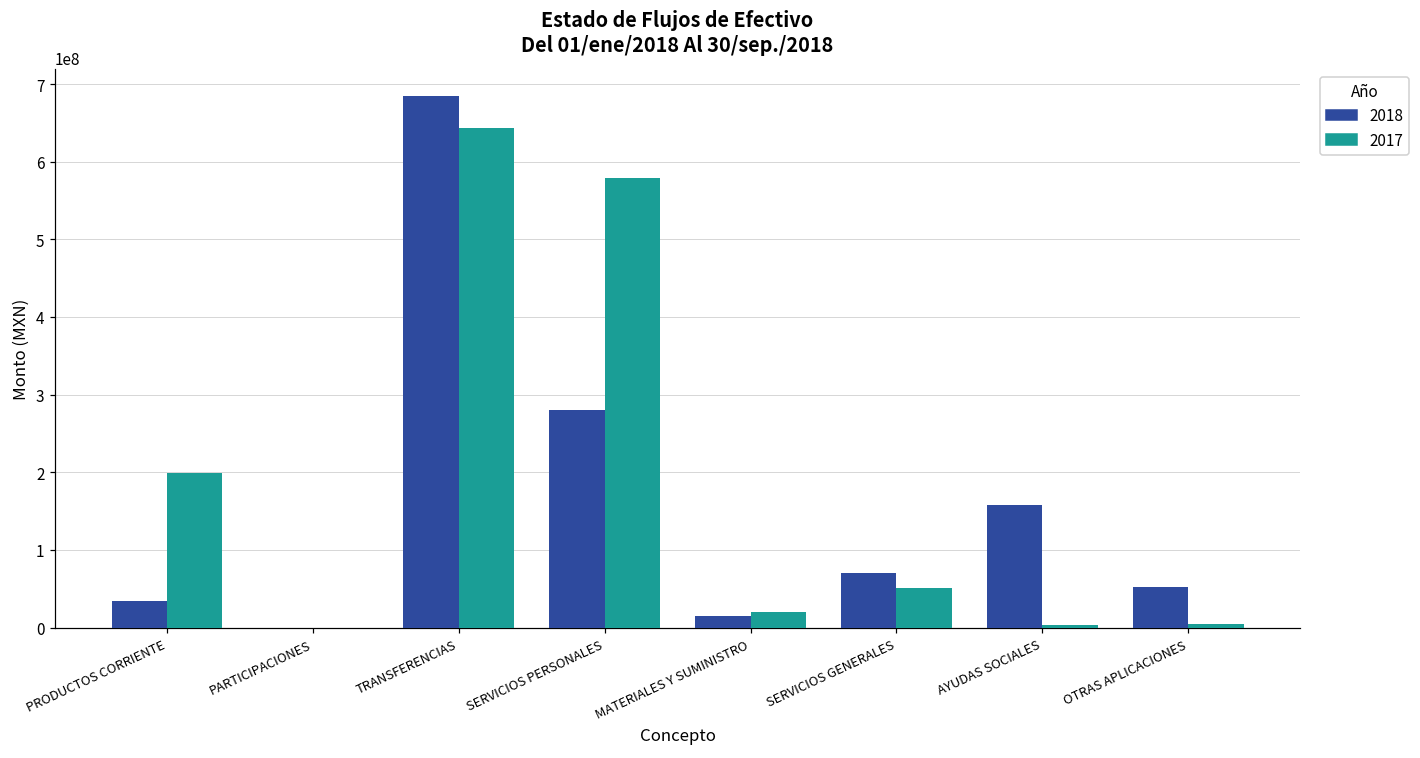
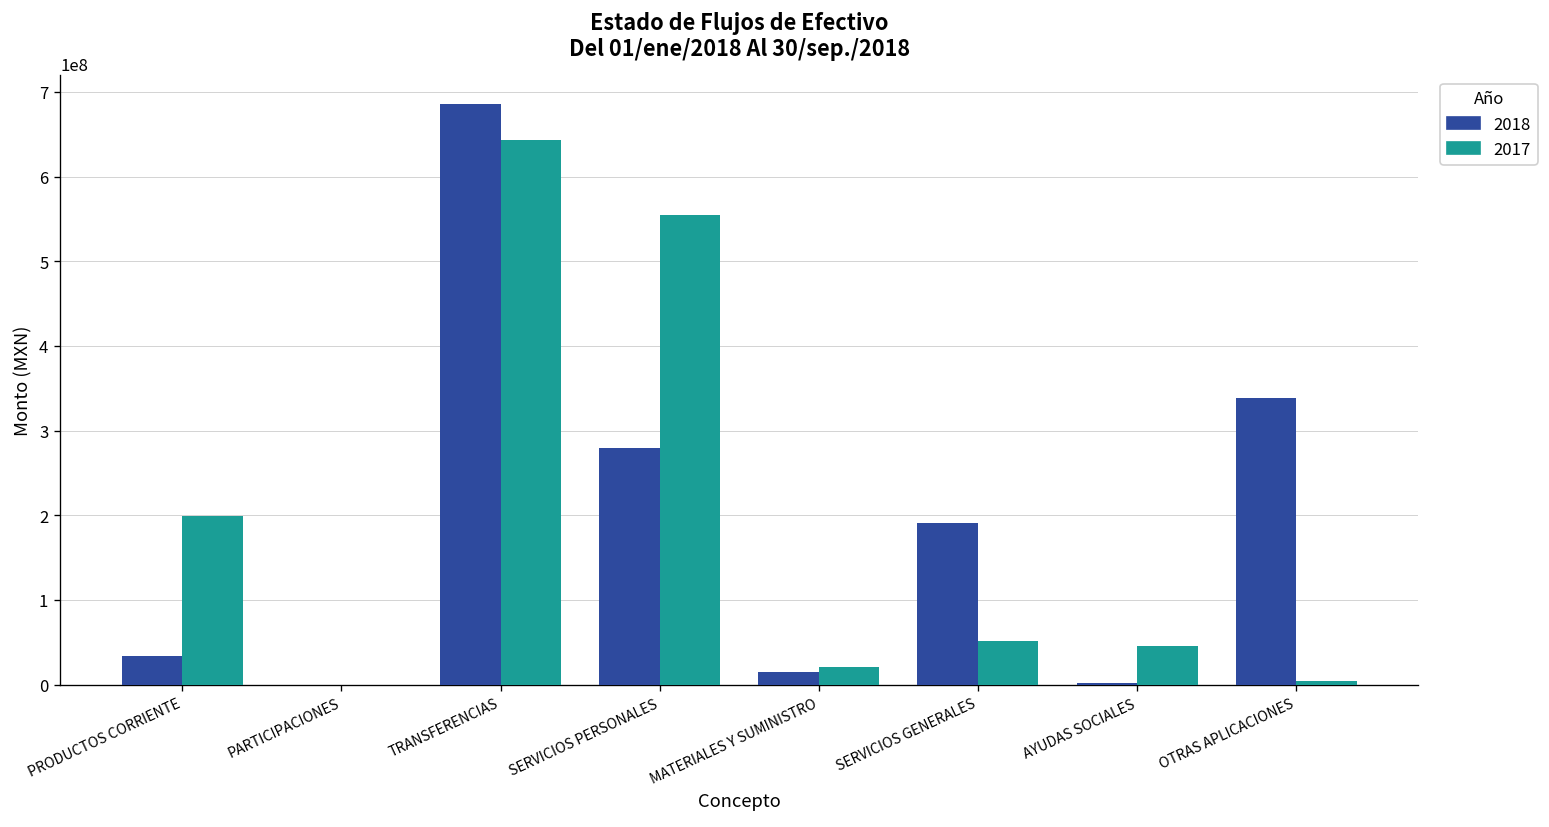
2017, SERVICIOS PERSONALES: 580000000 -> 560000000
2018, SERVICIOS GENERALES: 70000000 -> 190000000
2018, AYUDAS SOCIALES: 160000000 -> 0
2017, AYUDAS SOCIALES: 0 -> 50000000
2018, OTRAS APLICACIONES: 50000000 -> 340000000
